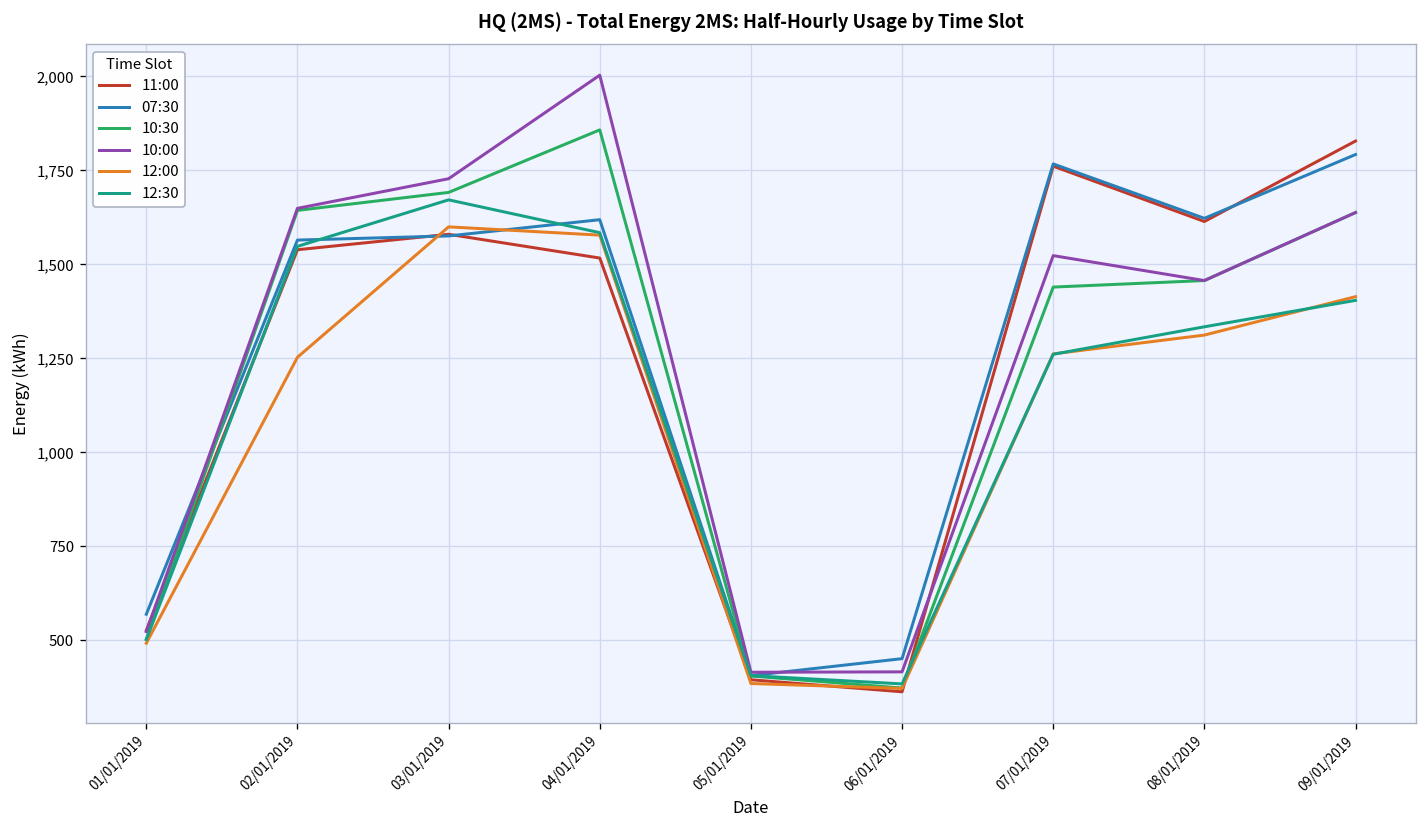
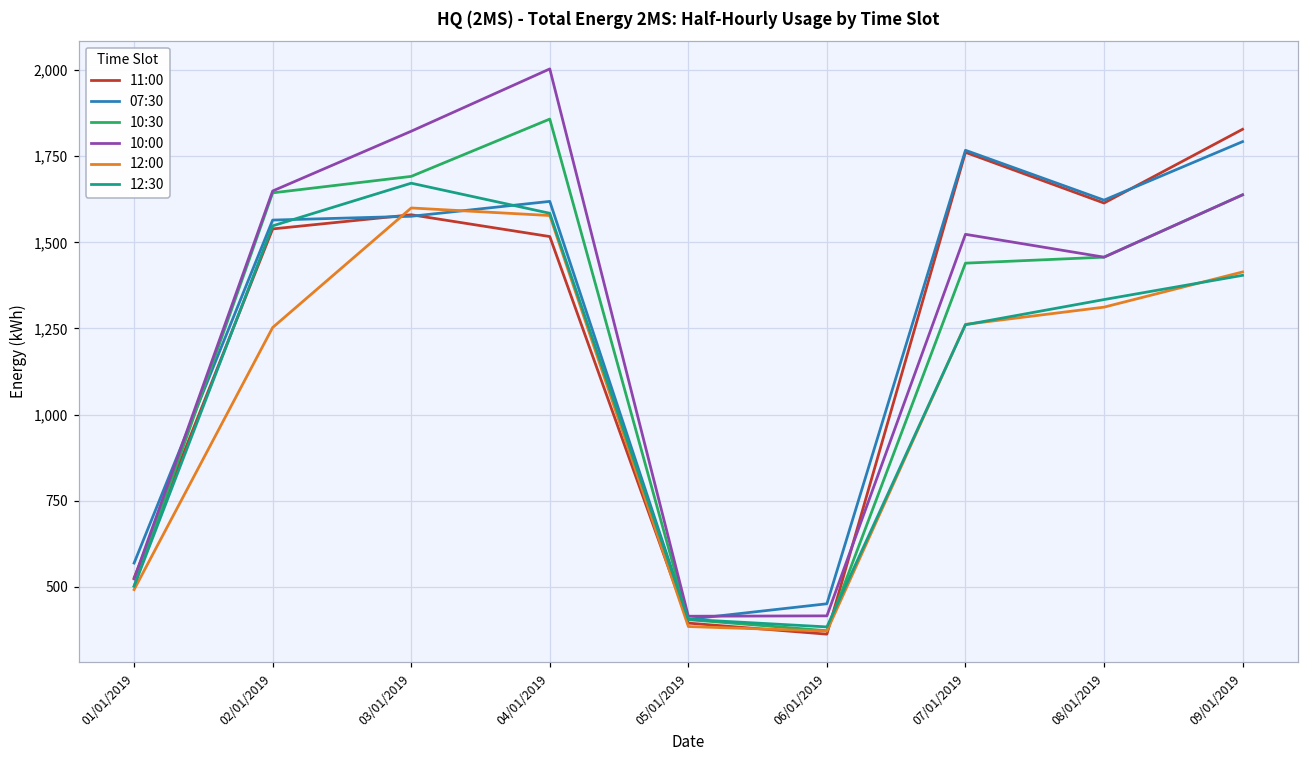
10:00, 03/01/2019: 1,730 -> 1,820
